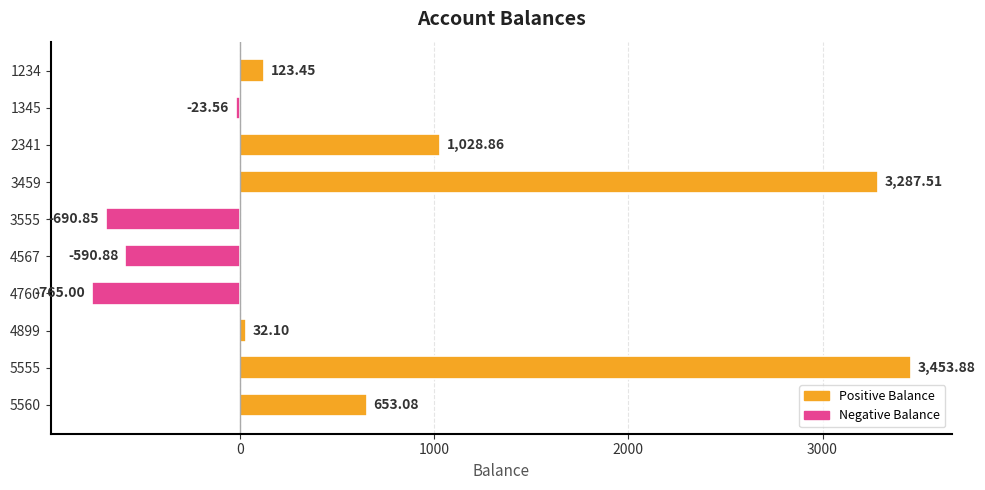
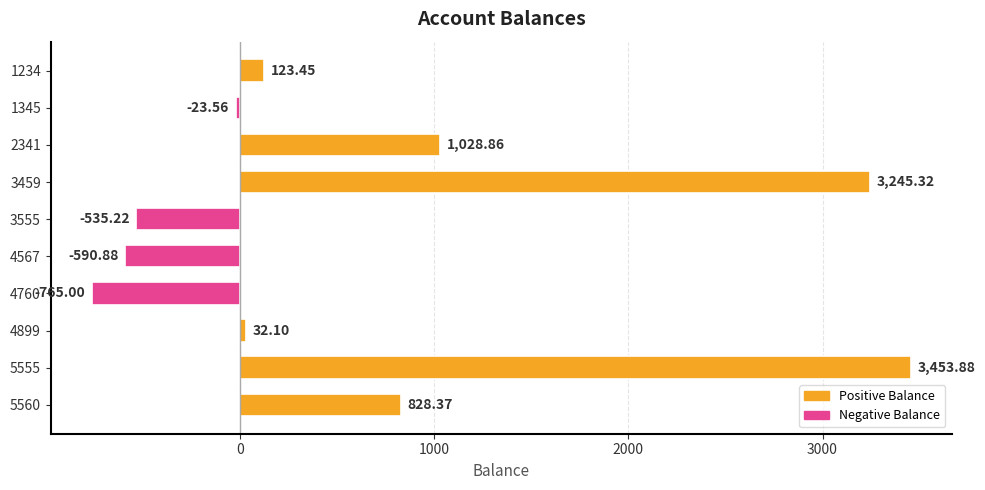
3459: 3,287.51 -> 3,245.32
3555: -690.85 -> -535.22
5560: 653.08 -> 828.37
